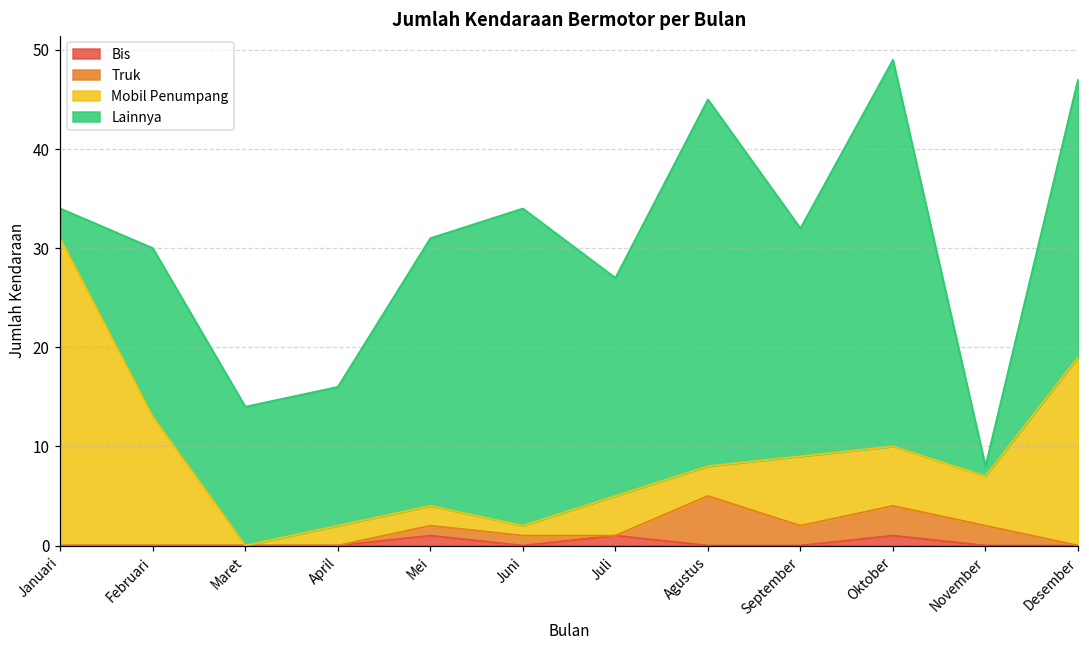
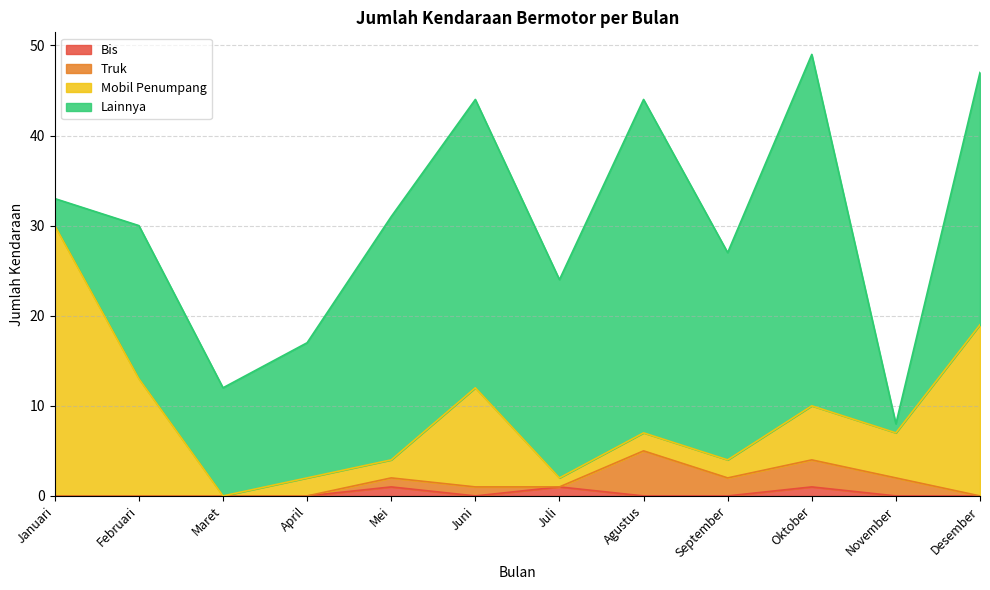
Mobil Penumpang, Januari: 31 -> 30
Lainnya, Maret: 14 -> 12
Lainnya, April: 14 -> 15
Mobil Penumpang, Juni: 1 -> 11
Mobil Penumpang, Juli: 4 -> 1
Mobil Penumpang, Agustus: 3 -> 2
Mobil Penumpang, September: 7 -> 2
